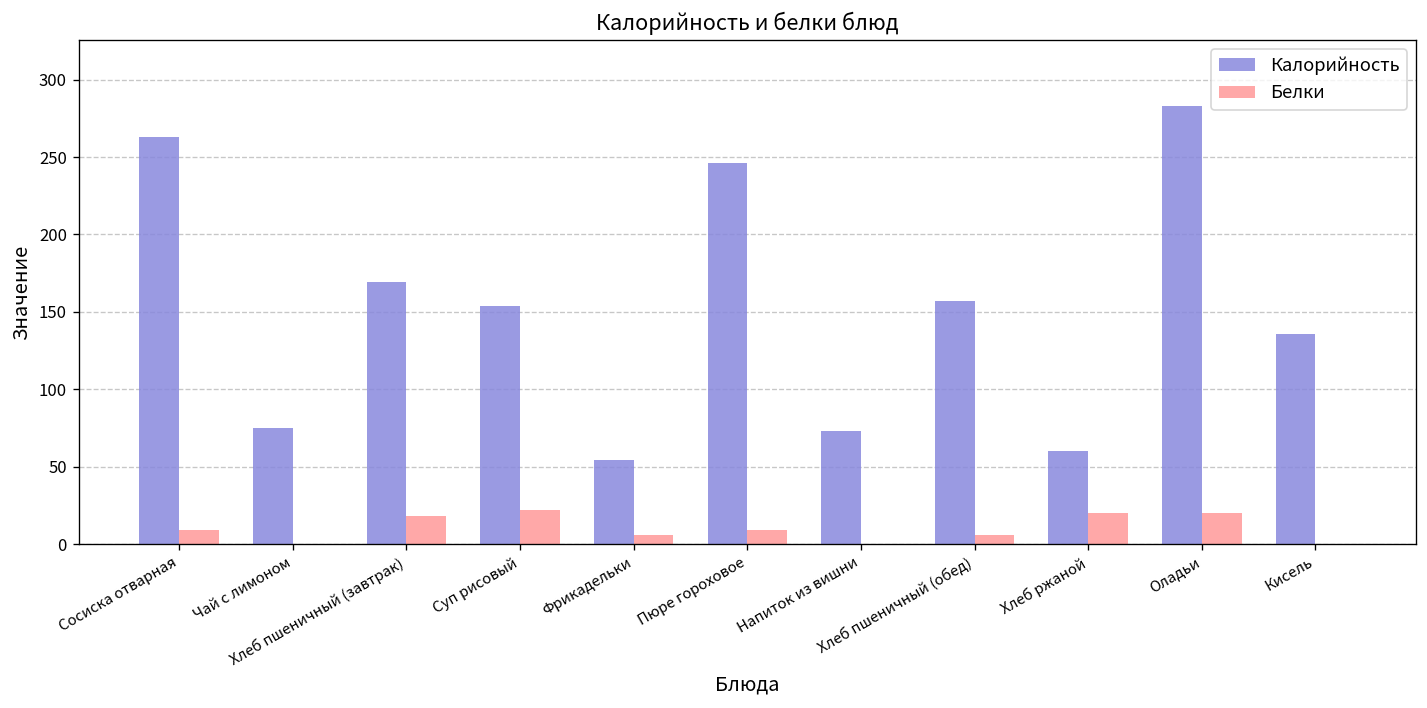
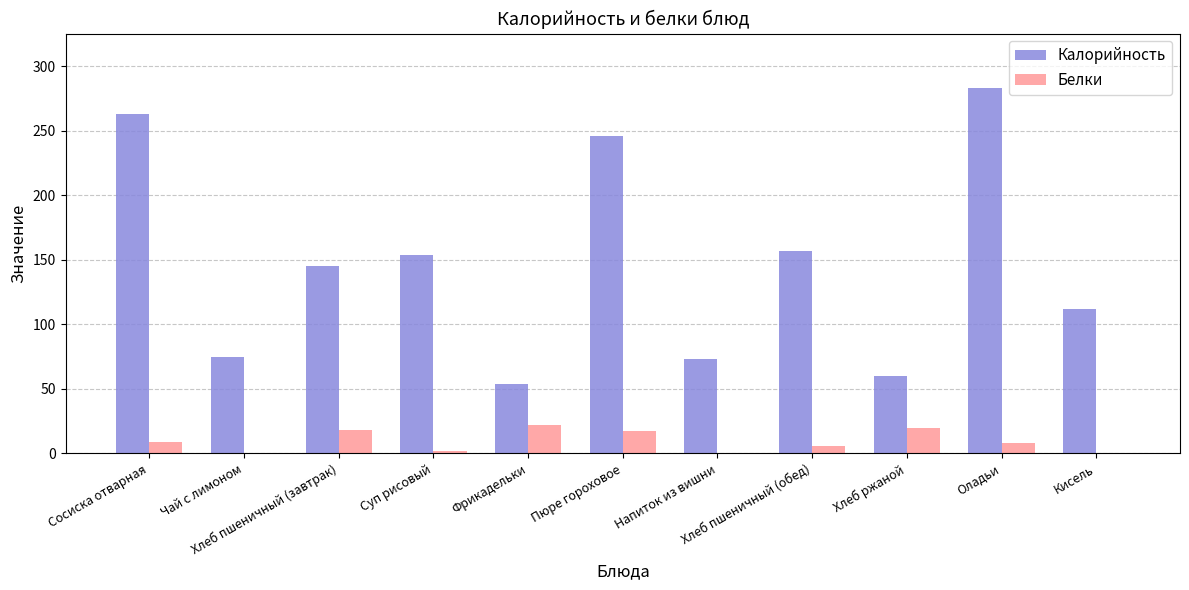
Калорийность, Хлеб пшеничный (завтрак): 169 -> 145
Белки, Суп рисовый: 22 -> 2
Белки, Фрикадельки: 6 -> 22
Белки, Пюре гороховое: 9 -> 17
Белки, Оладьи: 20 -> 8
Калорийность, Кисель: 136 -> 112
